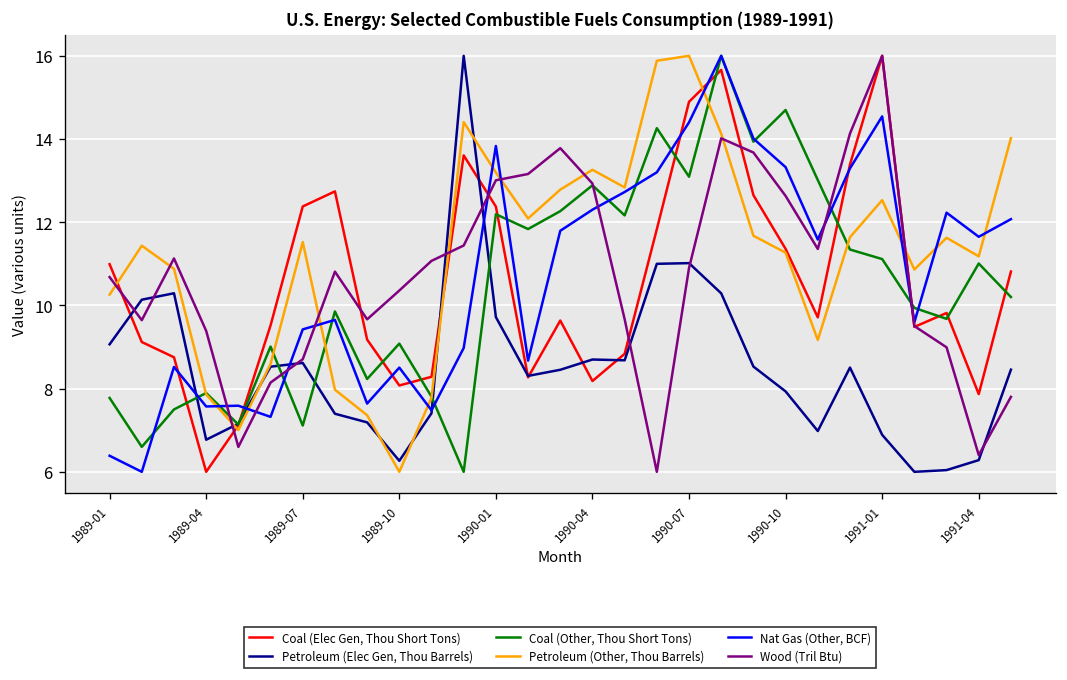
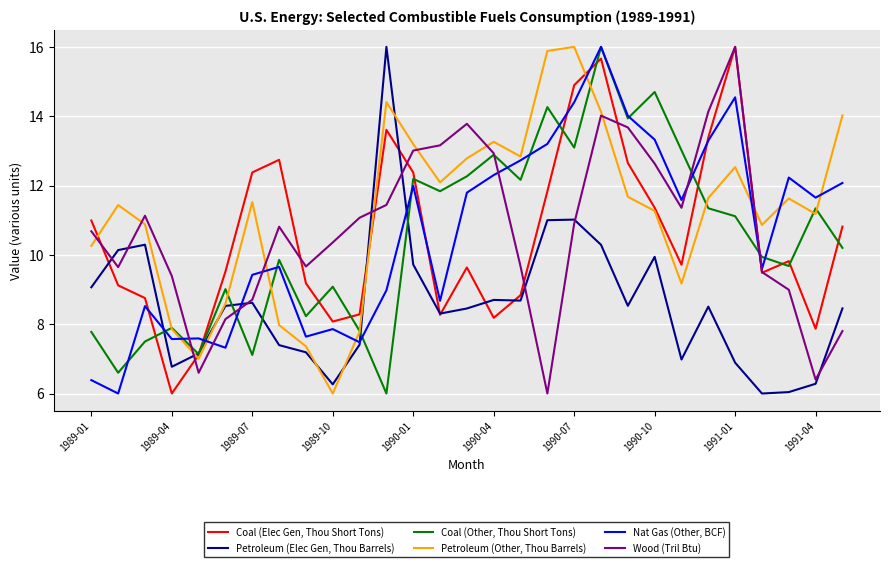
Nat Gas (Other, BCF), 1989-10: 8.5 -> 7.9
Nat Gas (Other, BCF), 1990-01: 13.8 -> 12.0
Petroleum (Elec Gen, Thou Barrels), 1990-10: 7.9 -> 9.9
Coal (Other, Thou Short Tons), 1991-04: 11.0 -> 11.3
